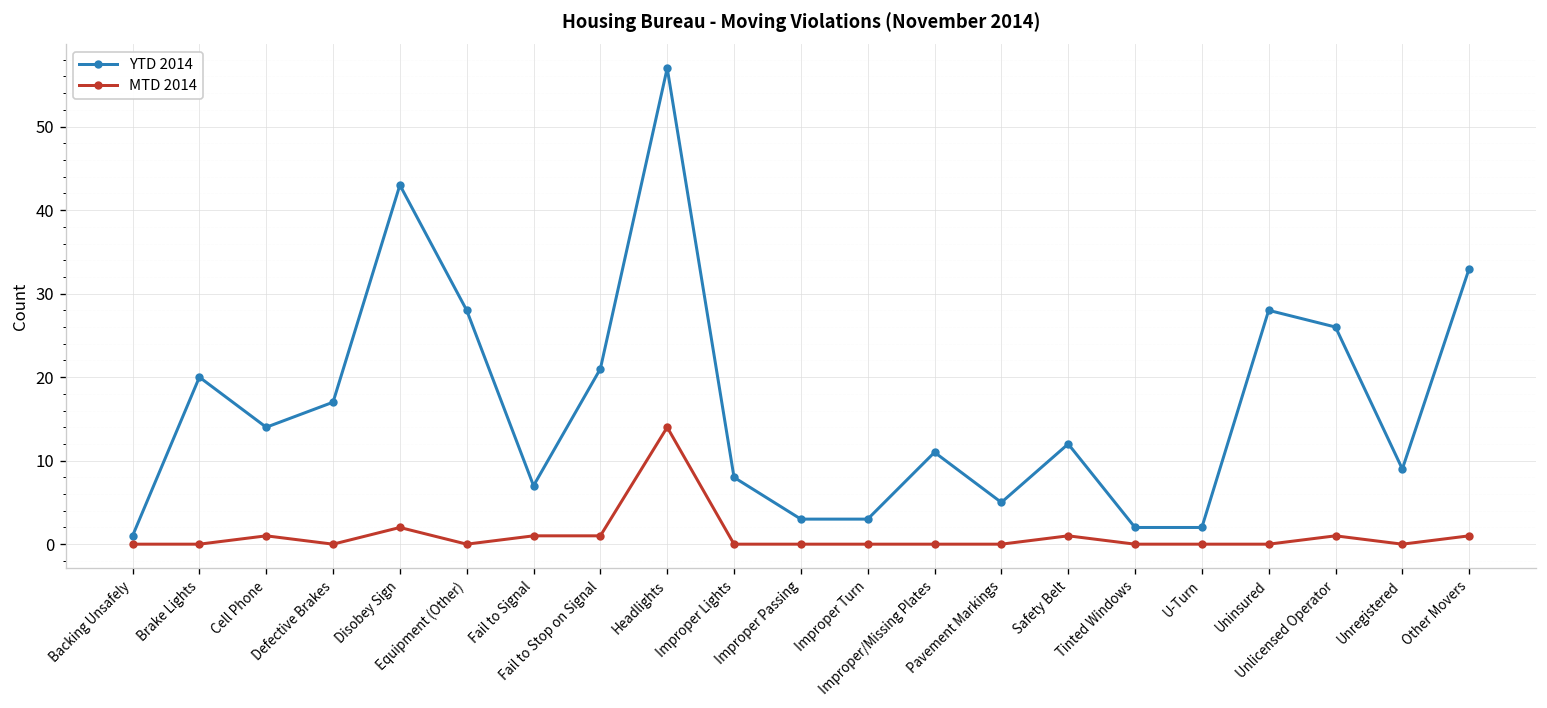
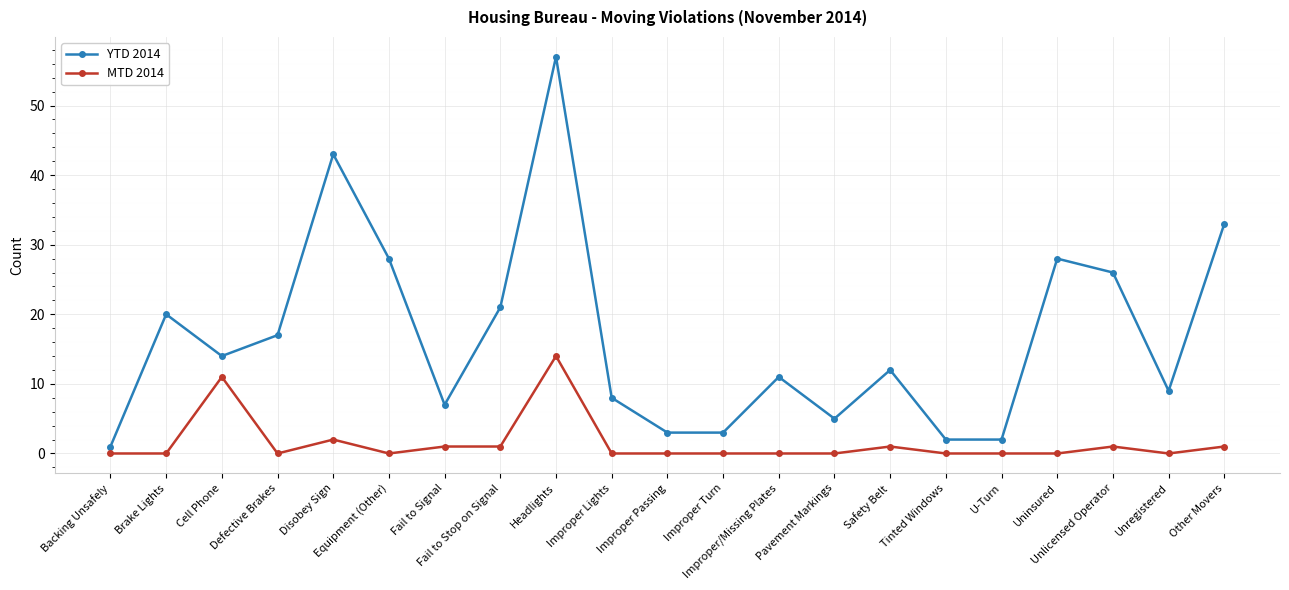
MTD 2014, Cell Phone: 1 -> 11
